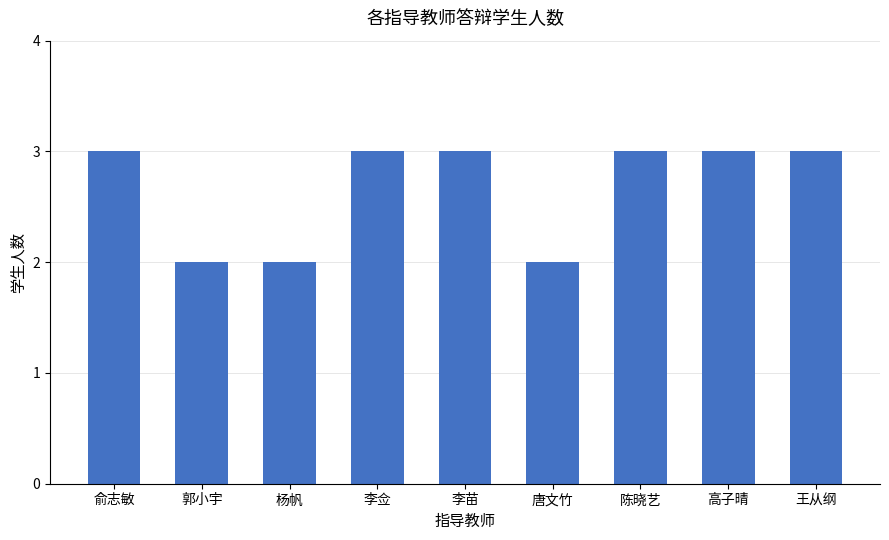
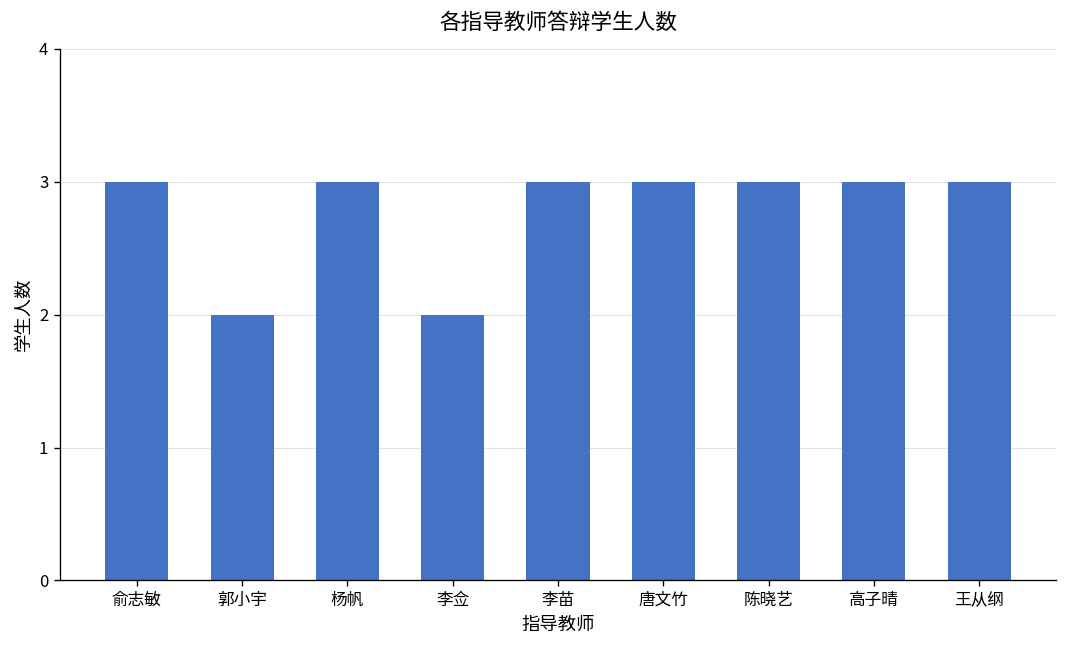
杨帆: 2 -> 3
李佥: 3 -> 2
唐文竹: 2 -> 3
